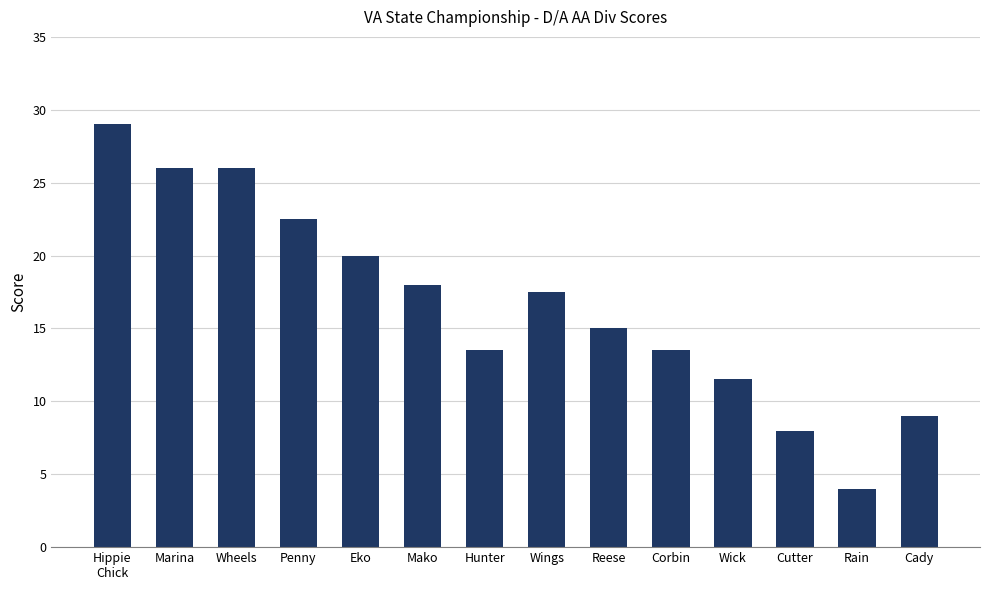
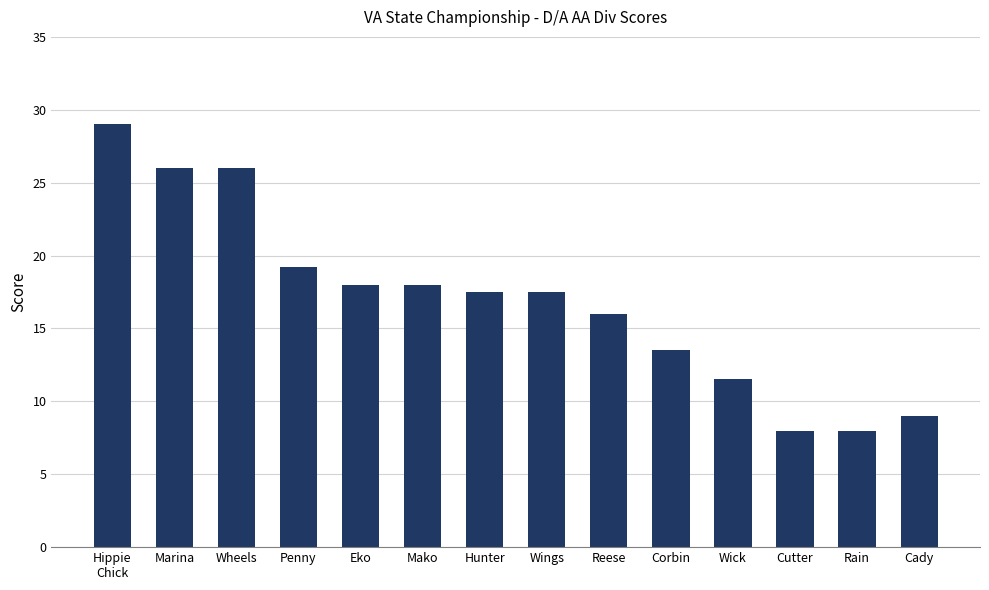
Penny: 22.5 -> 19.2
Eko: 20 -> 18
Hunter: 13.5 -> 17.5
Reese: 15 -> 16
Rain: 4 -> 8
